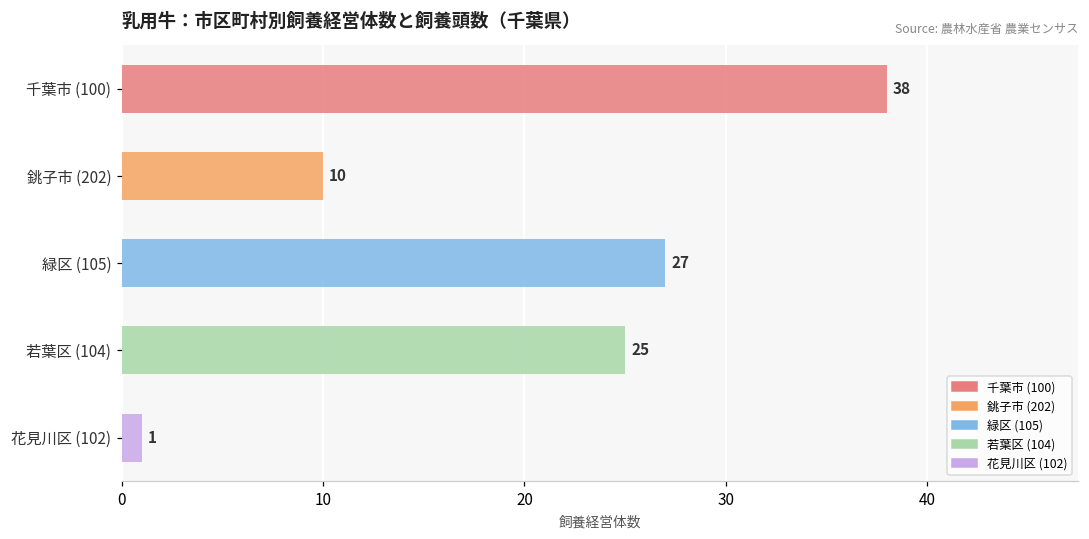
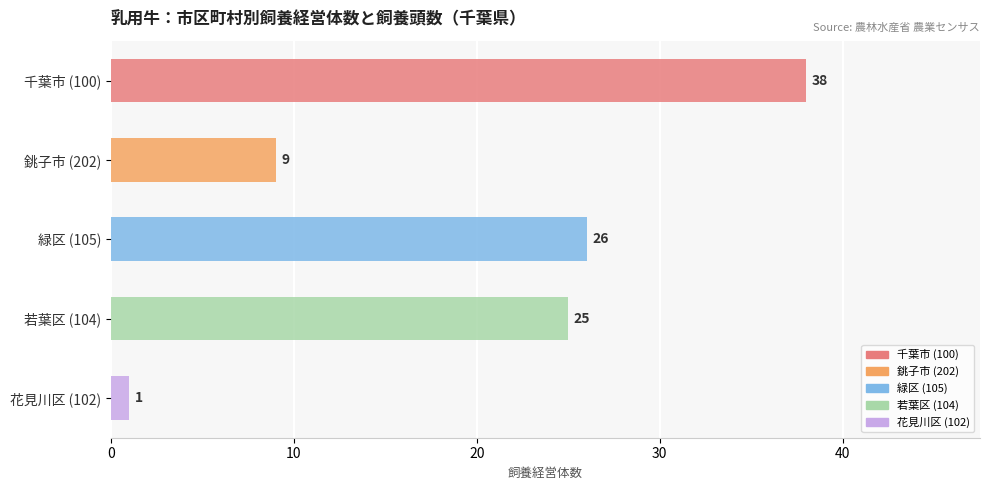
銚子市 (202): 10 -> 9
緑区 (105): 27 -> 26
